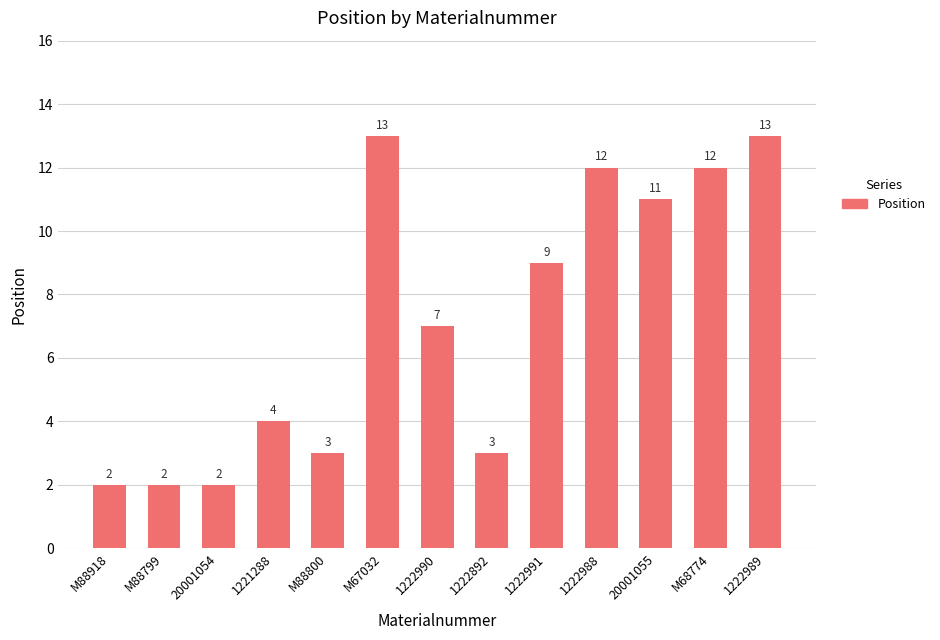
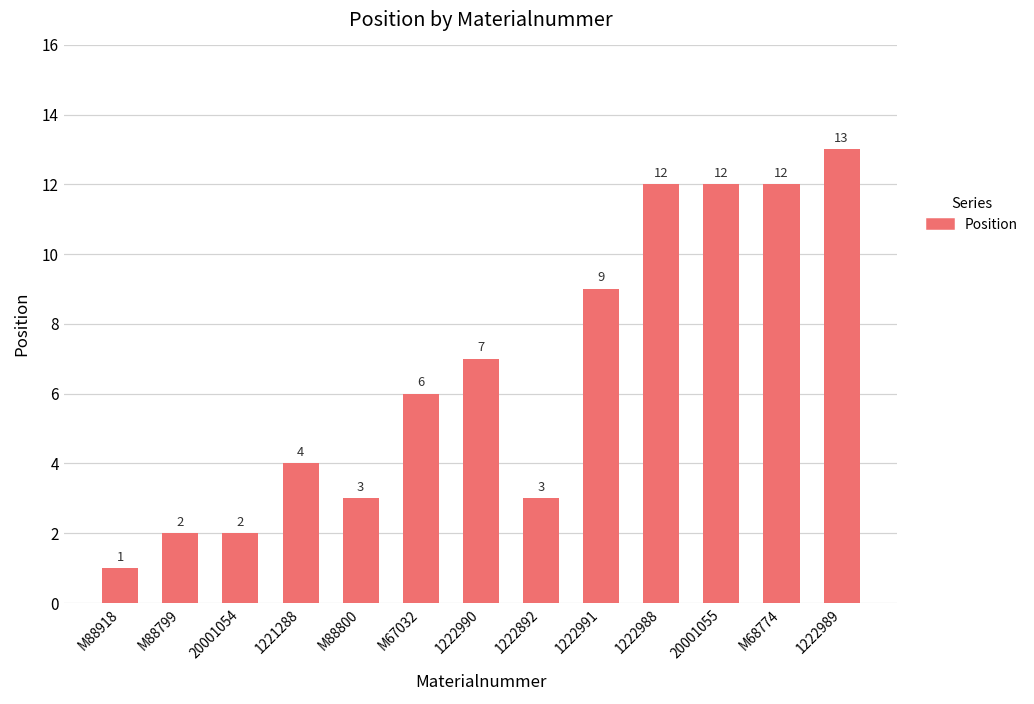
M88918: 2 -> 1
M67032: 13 -> 6
20001055: 11 -> 12
